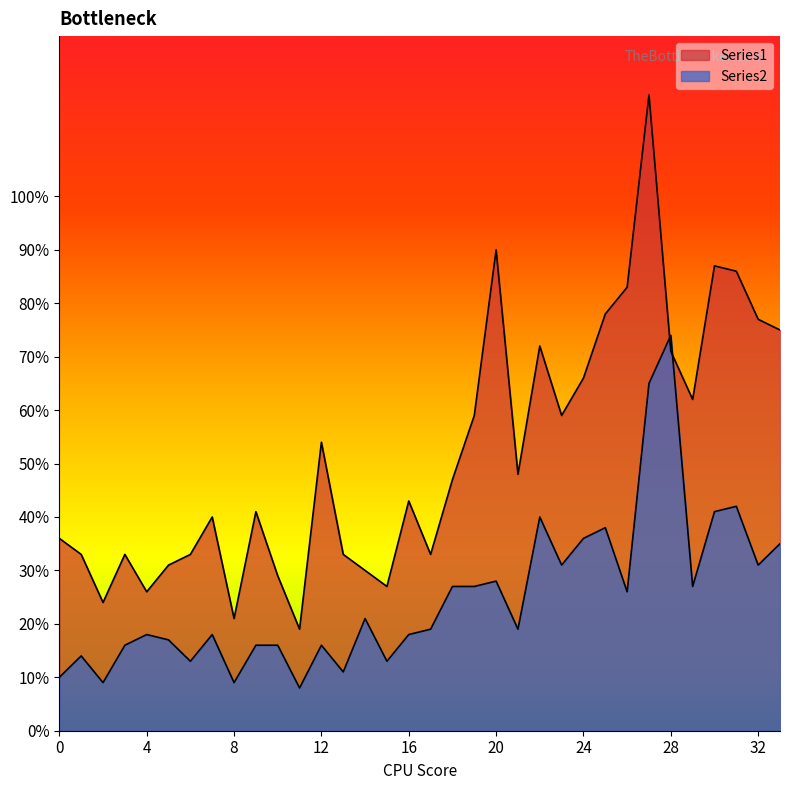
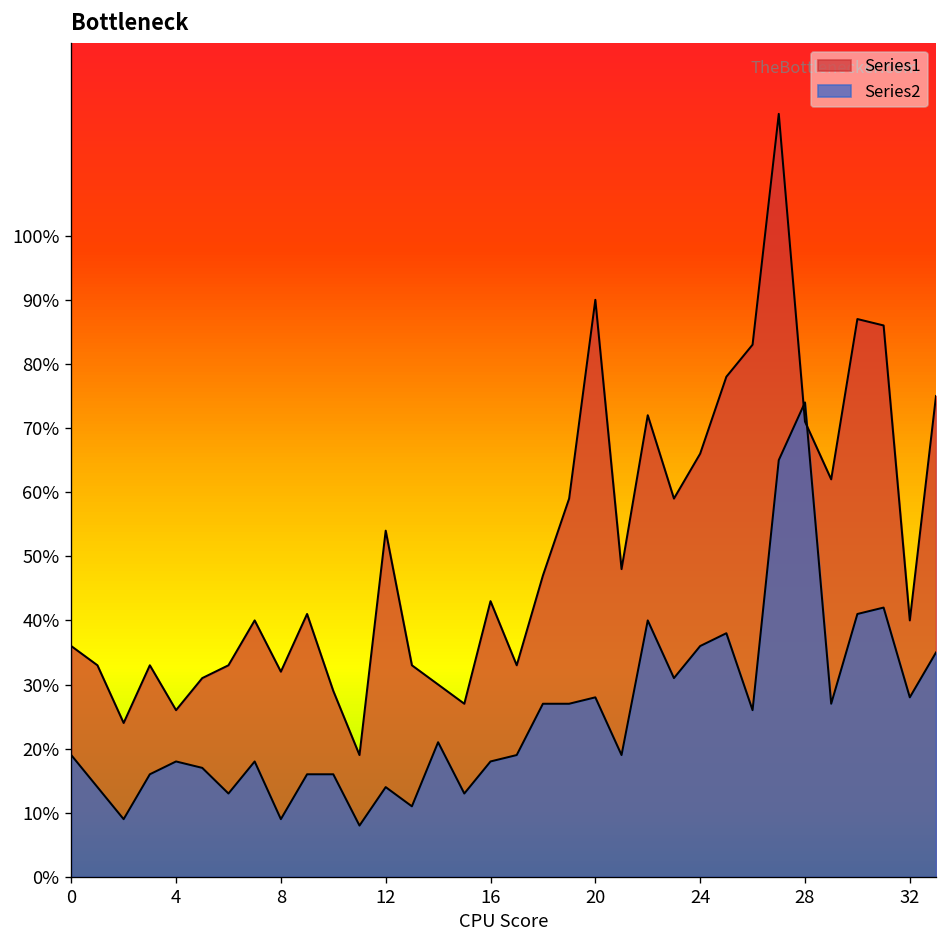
Series2, 0: 10% -> 19%
Series1, 8: 21% -> 32%
Series2, 12: 16% -> 14%
Series1, 32: 77% -> 40%
Series2, 32: 31% -> 28%
